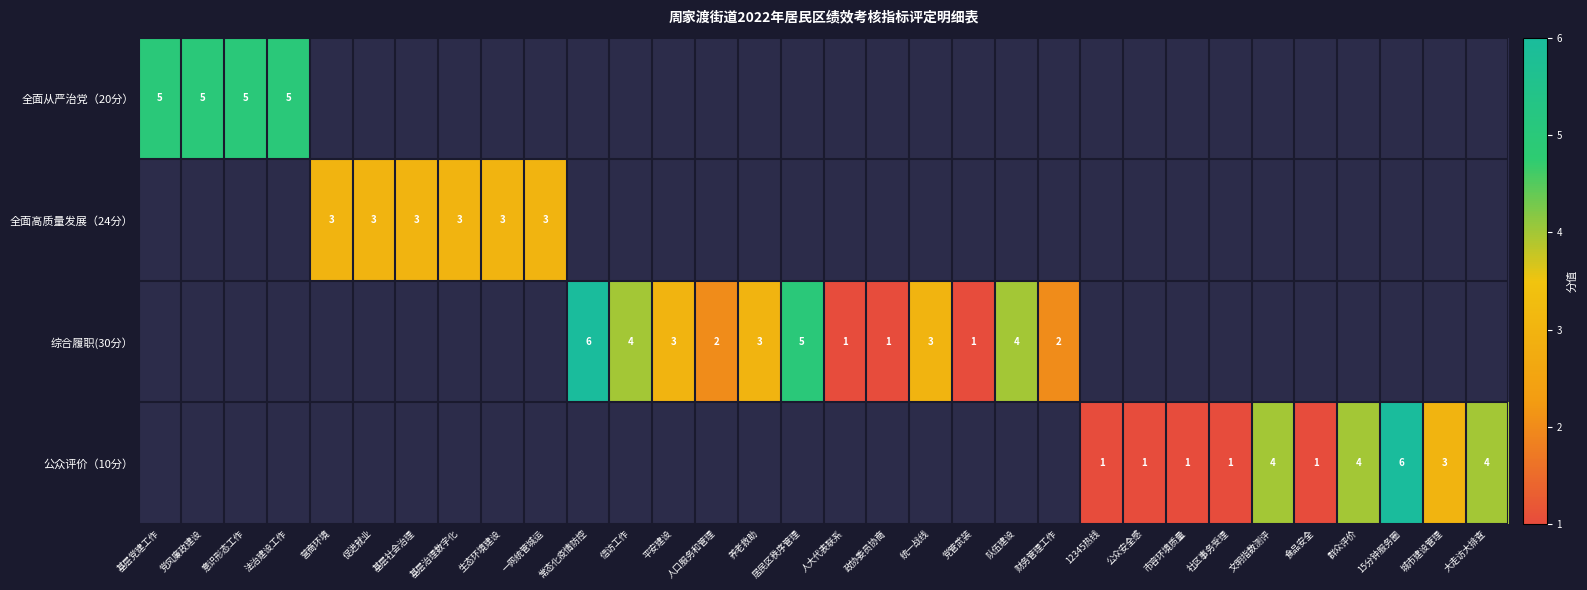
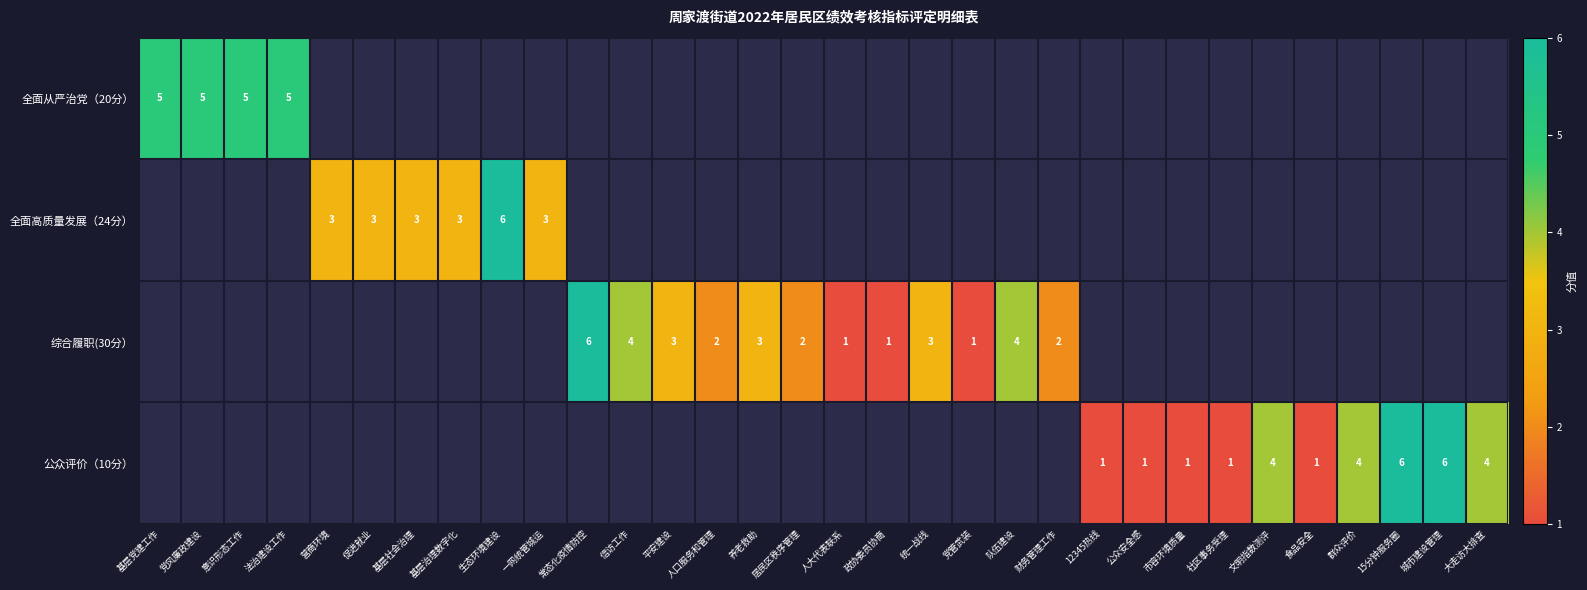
全面高质量发展（24分）, 生态环境建设: 3 -> 6
综合履职(30分）, 居民区秩序管理: 5 -> 2
公众评价（10分）, 城市建设管理: 3 -> 6
